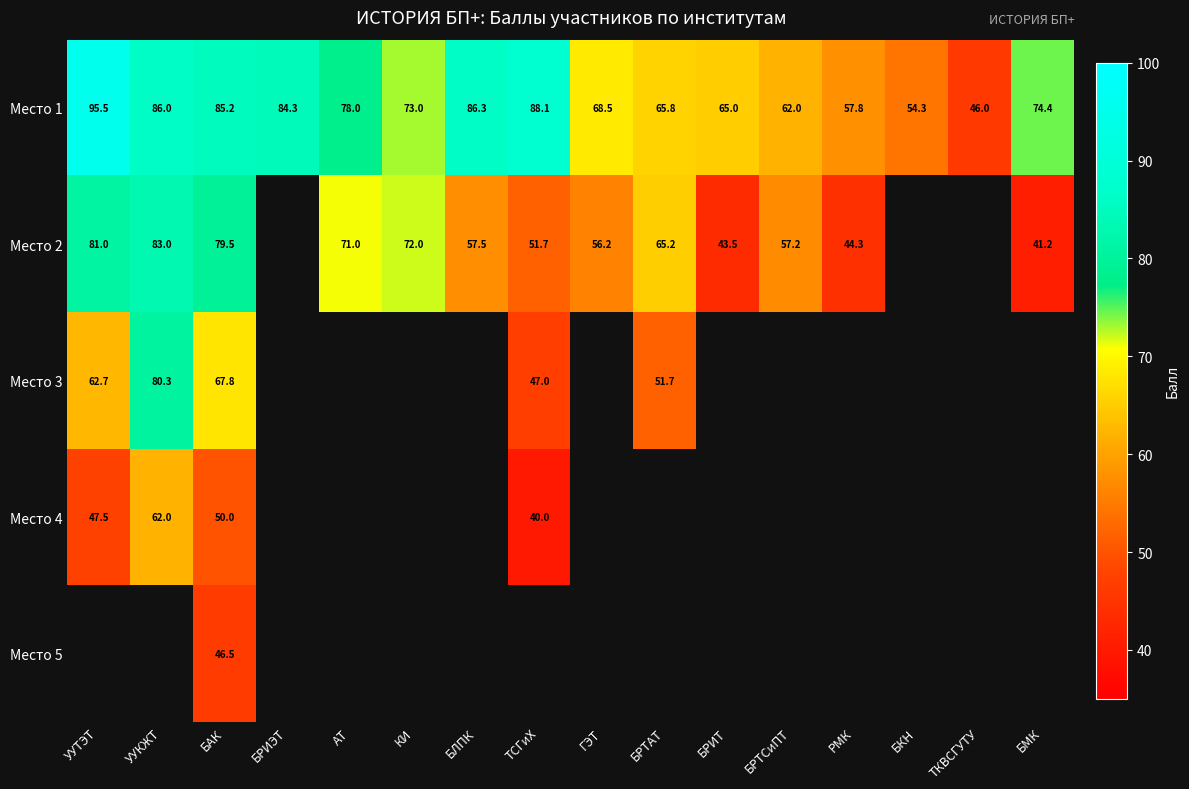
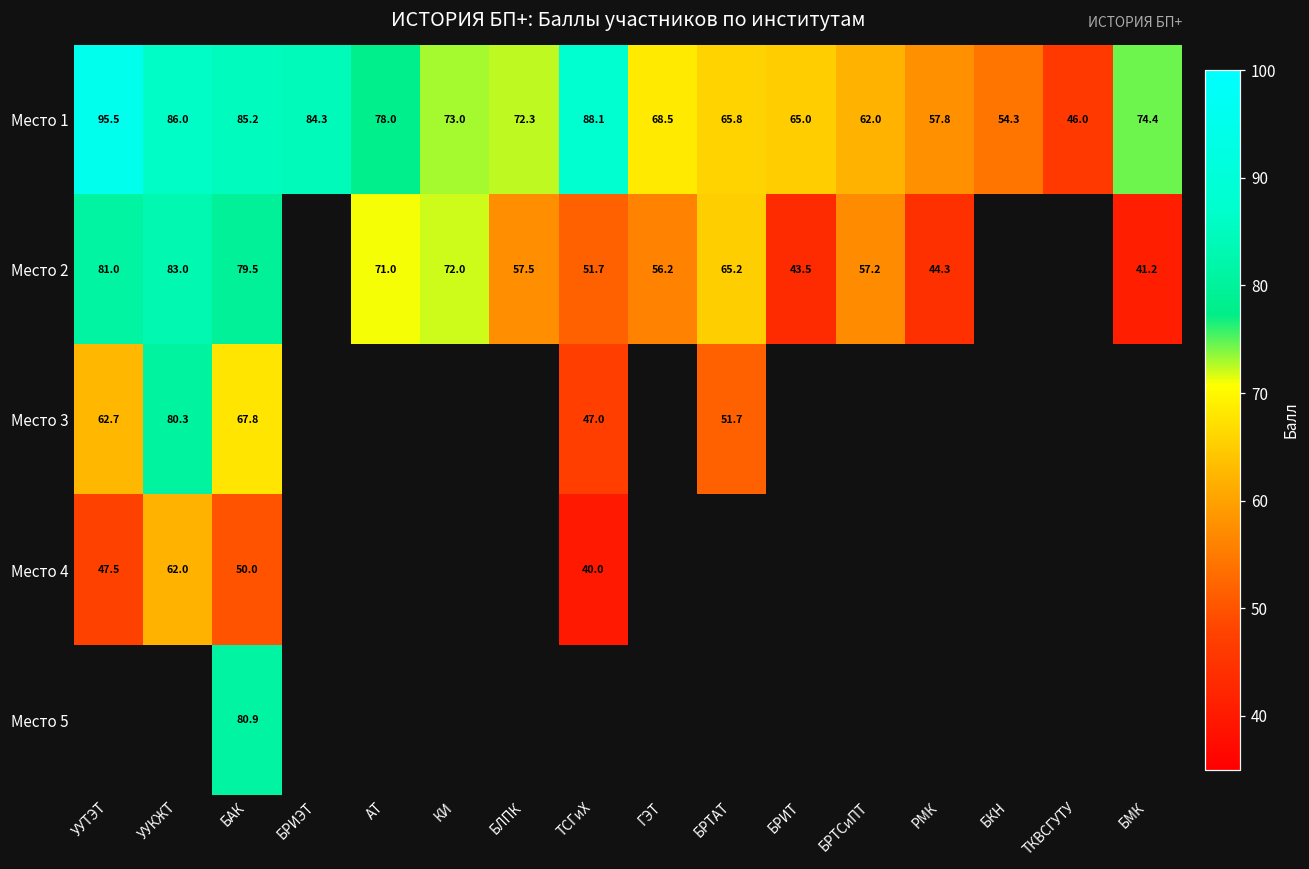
Место 1, БЛПК: 86.3 -> 72.3
Место 5, БАК: 46.5 -> 80.9
